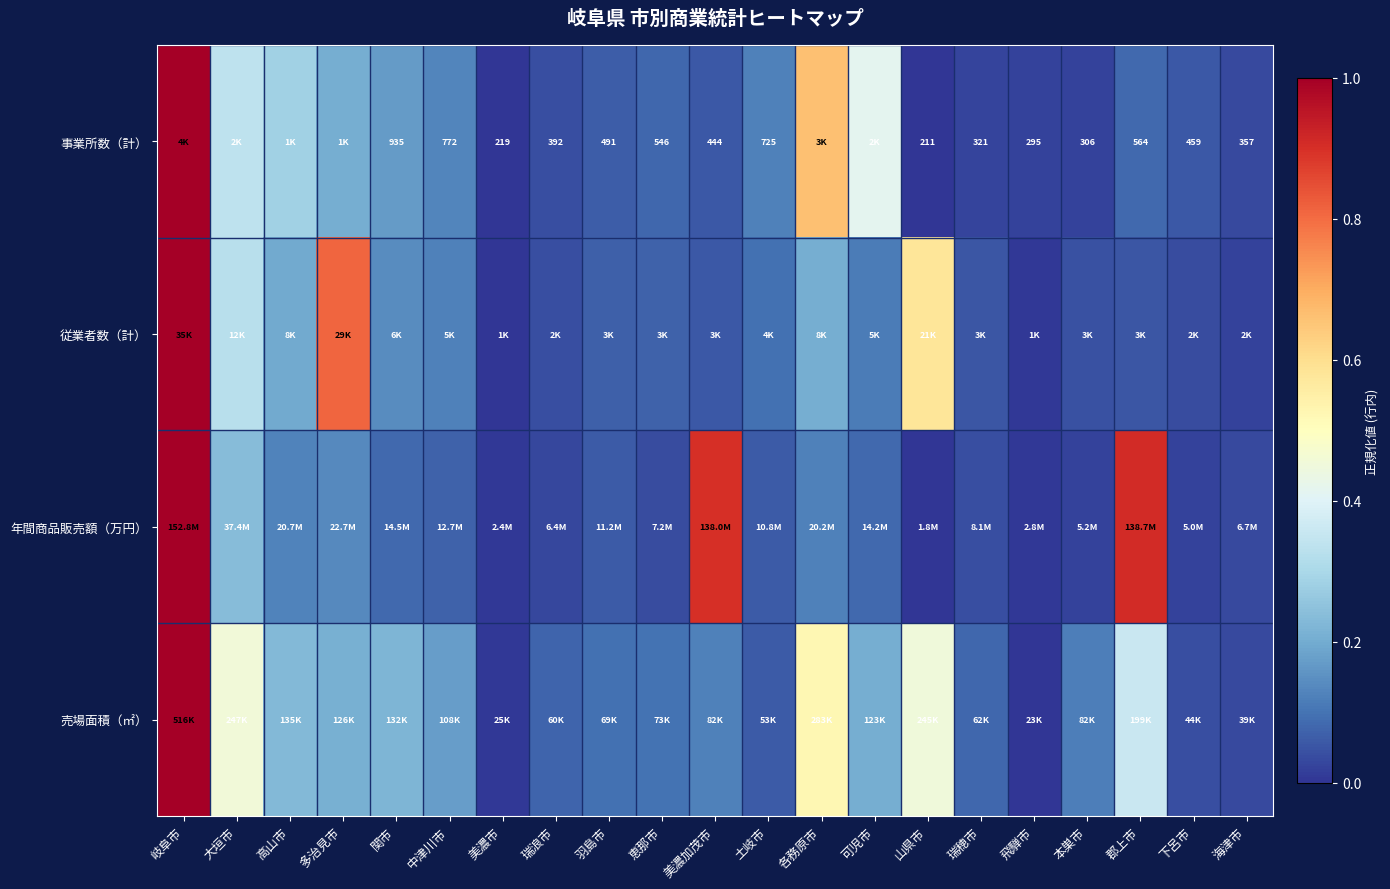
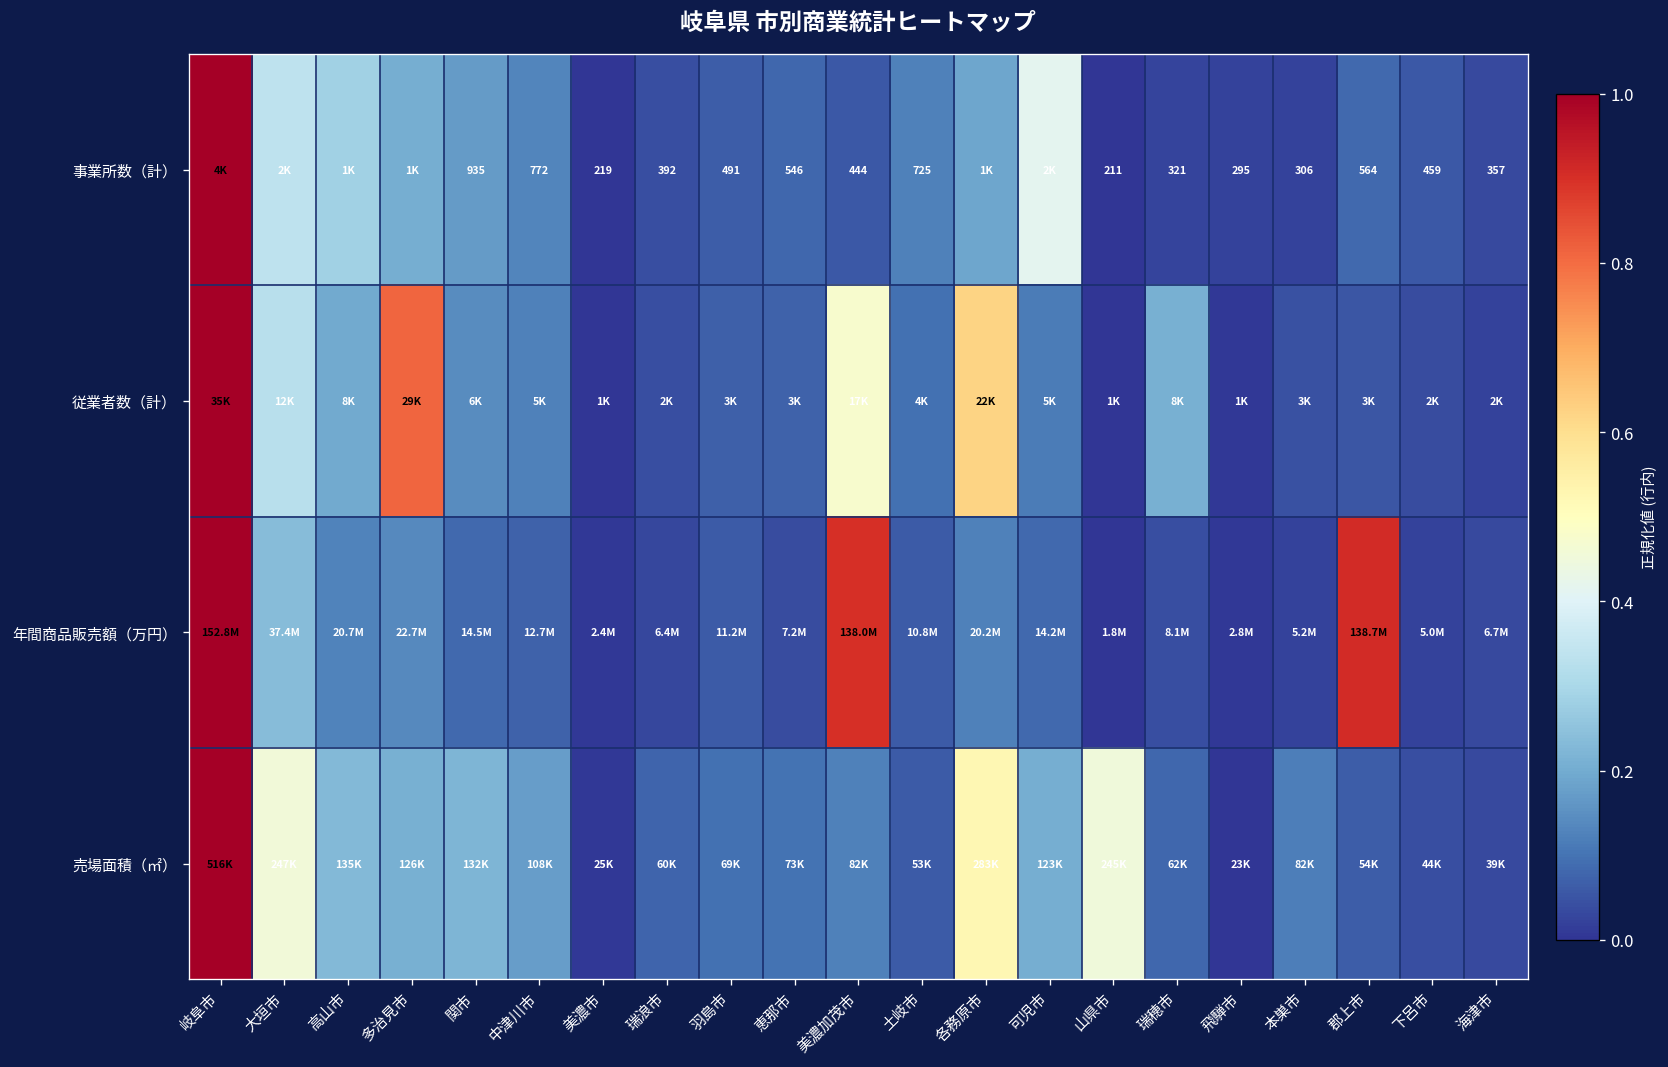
事業所数（計）, 各務原市: 3K -> 1K
従業者数（計）, 美濃加茂市: 3K -> 17K
従業者数（計）, 各務原市: 8K -> 22K
従業者数（計）, 山県市: 21K -> 1K
従業者数（計）, 瑞穂市: 3K -> 8K
売場面積（㎡）, 郡上市: 199K -> 54K
